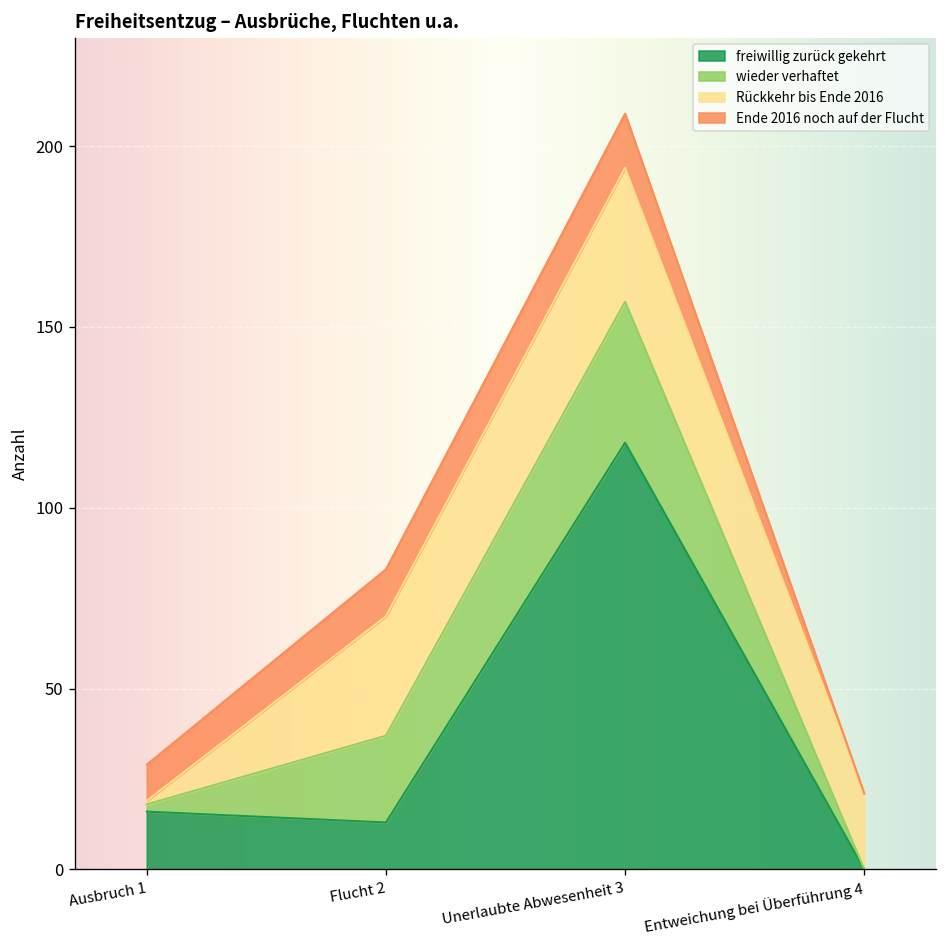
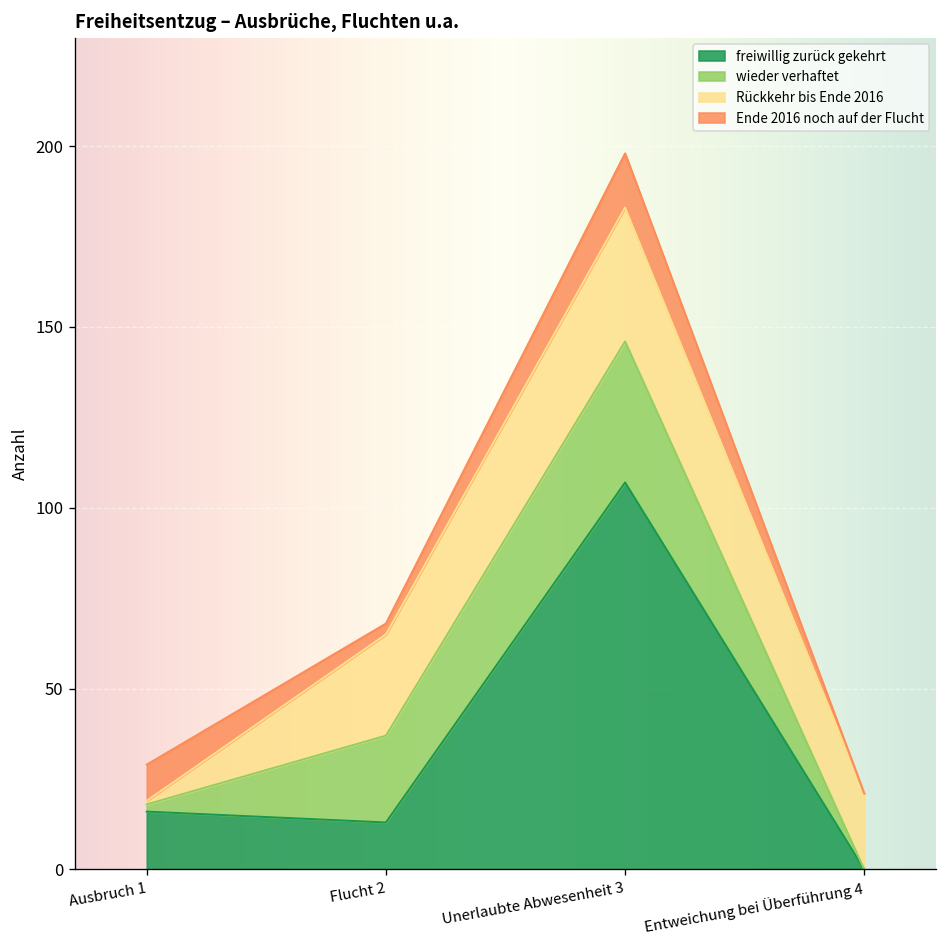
Rückkehr bis Ende 2016, Flucht 2: 33 -> 28
Ende 2016 noch auf der Flucht, Flucht 2: 13 -> 3
freiwillig zurück gekehrt, Unerlaubte Abwesenheit 3: 118 -> 107
